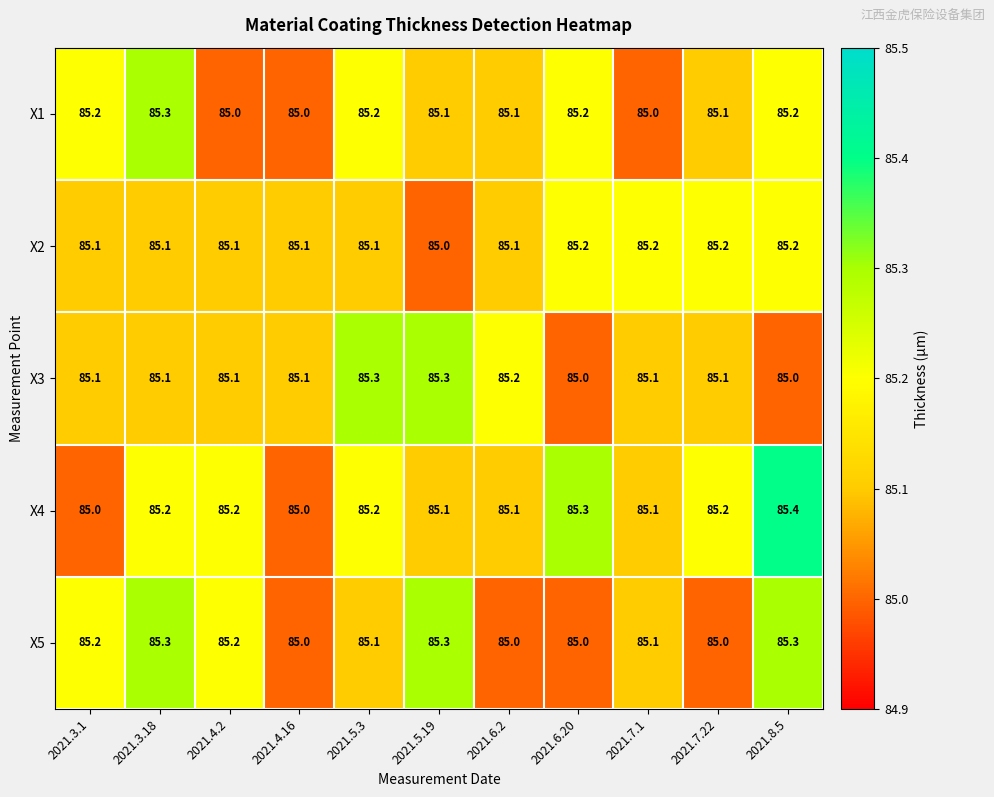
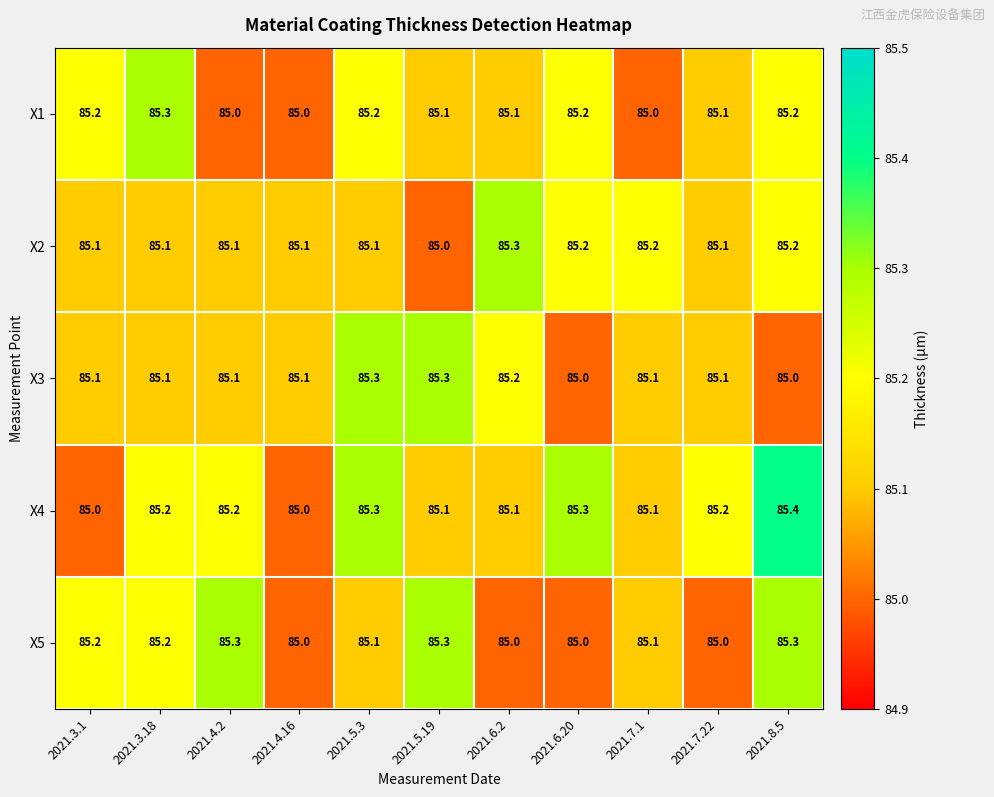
X2, 2021.6.2: 85.1 -> 85.3
X2, 2021.7.22: 85.2 -> 85.1
X4, 2021.5.3: 85.2 -> 85.3
X5, 2021.3.18: 85.3 -> 85.2
X5, 2021.4.2: 85.2 -> 85.3
